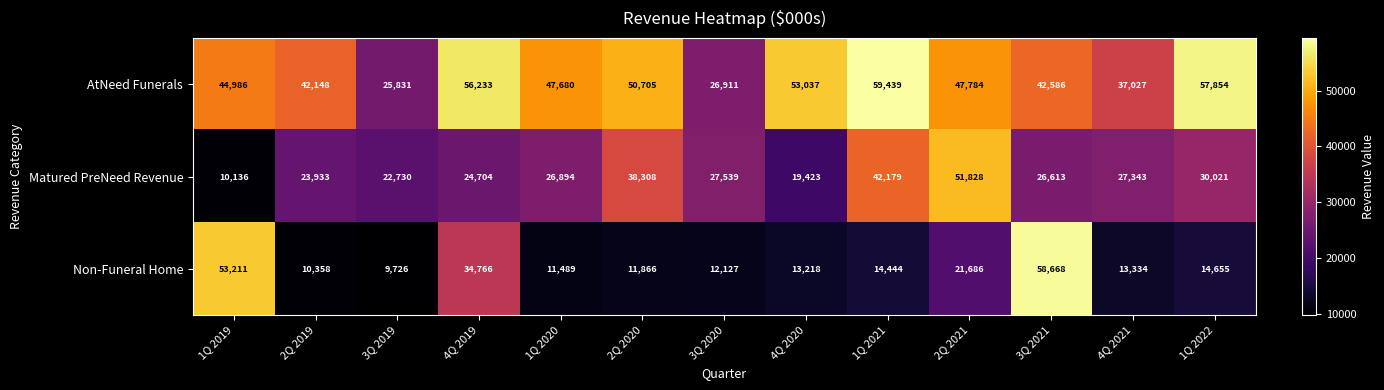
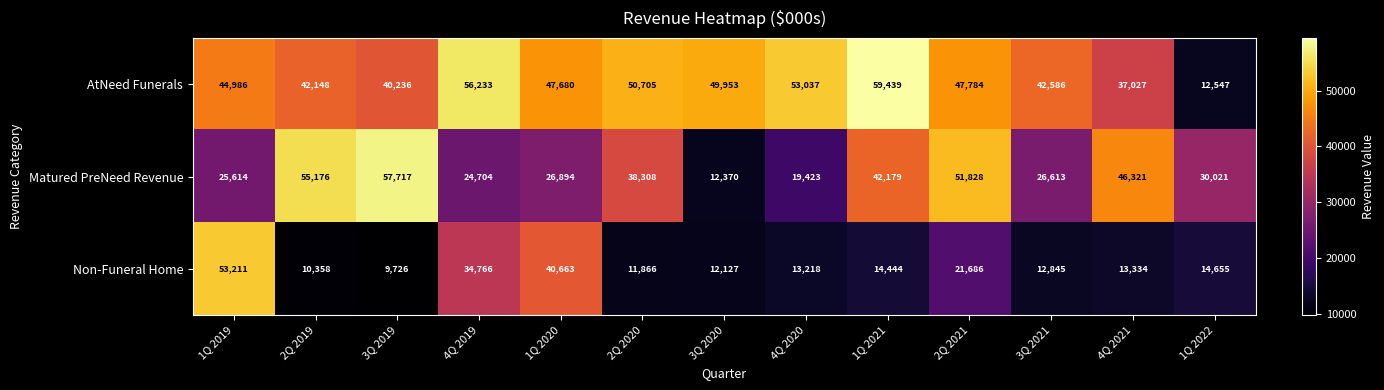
AtNeed Funerals, 3Q 2019: 25,831 -> 40,236
AtNeed Funerals, 3Q 2020: 26,911 -> 49,953
AtNeed Funerals, 1Q 2022: 57,854 -> 12,547
Matured PreNeed Revenue, 1Q 2019: 10,136 -> 25,614
Matured PreNeed Revenue, 2Q 2019: 23,933 -> 55,176
Matured PreNeed Revenue, 3Q 2019: 22,730 -> 57,717
Matured PreNeed Revenue, 3Q 2020: 27,539 -> 12,370
Matured PreNeed Revenue, 4Q 2021: 27,343 -> 46,321
Non-Funeral Home, 1Q 2020: 11,489 -> 40,663
Non-Funeral Home, 3Q 2021: 58,668 -> 12,845
